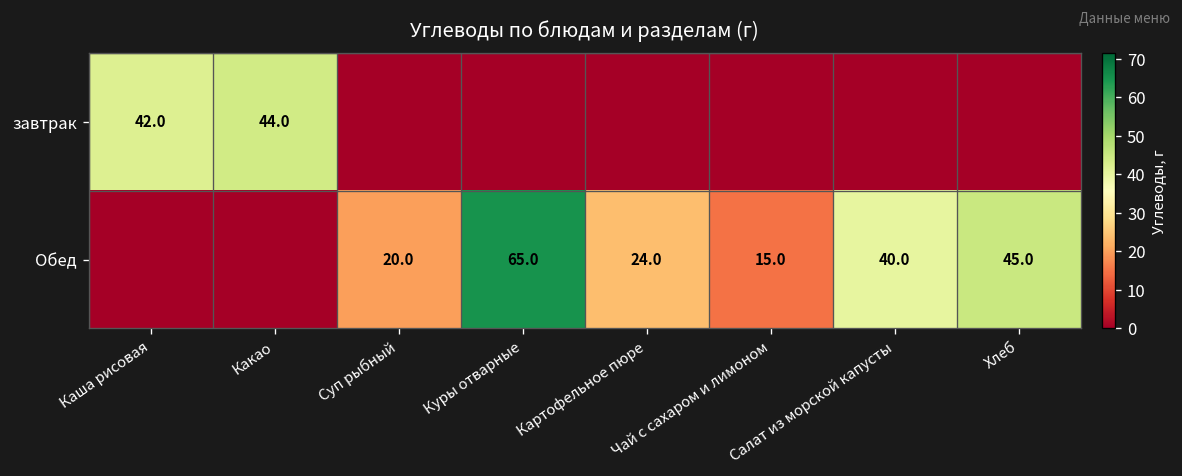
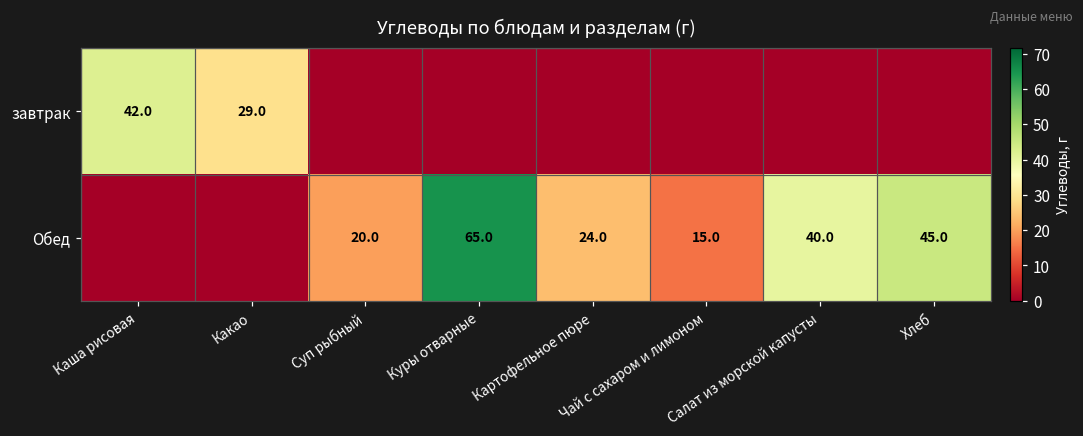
завтрак, Какао: 44.0 -> 29.0
